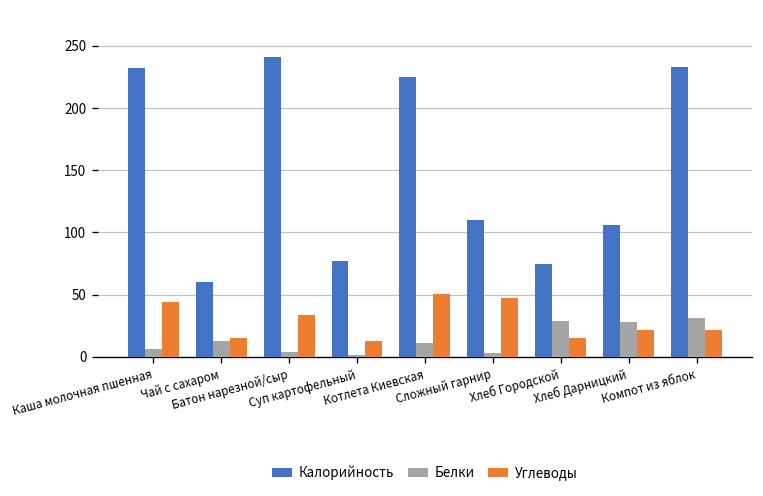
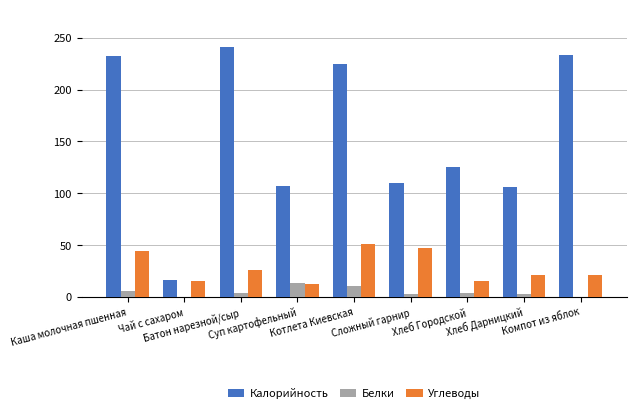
Калорийность, Чай с сахаром: 60 -> 16
Белки, Чай с сахаром: 13 -> 0
Углеводы, Батон нарезной/сыр: 34 -> 26
Калорийность, Суп картофельный: 77 -> 107
Белки, Суп картофельный: 2 -> 13
Калорийность, Хлеб Городской: 75 -> 125
Белки, Хлеб Городской: 29 -> 4
Белки, Хлеб Дарницкий: 28 -> 3
Белки, Компот из яблок: 31 -> 0
